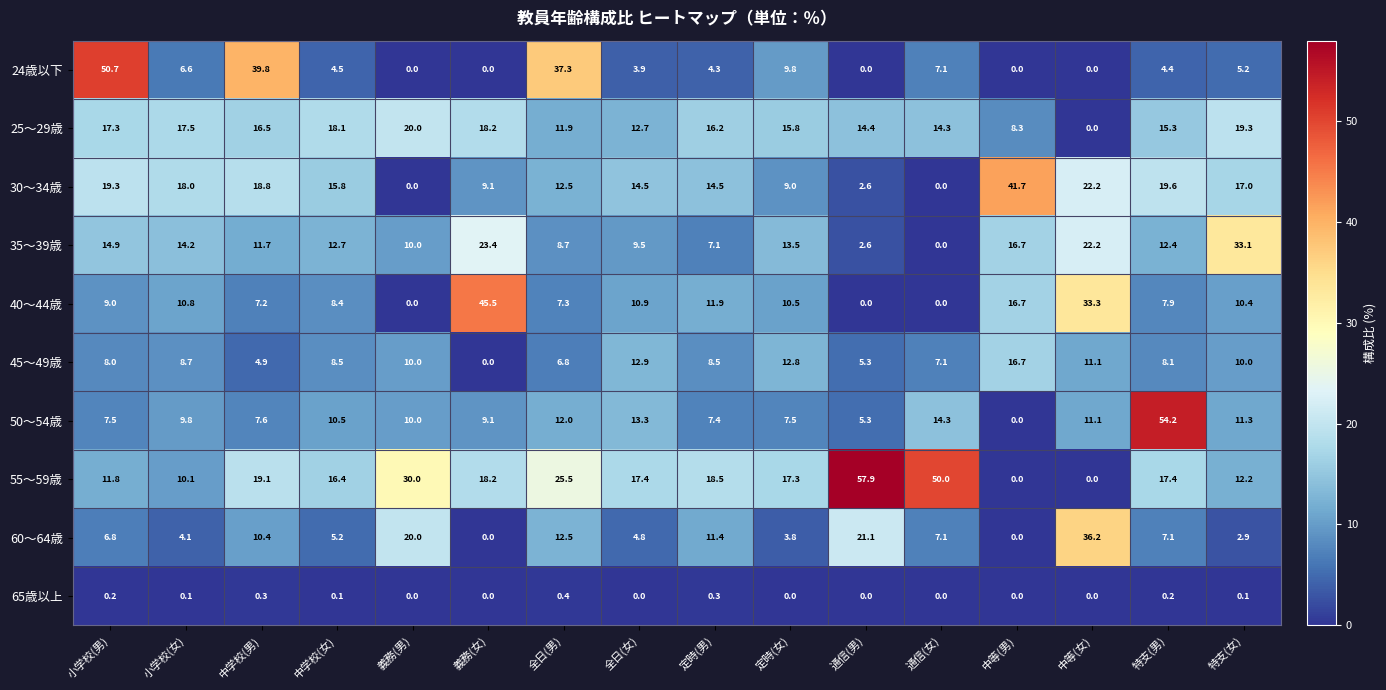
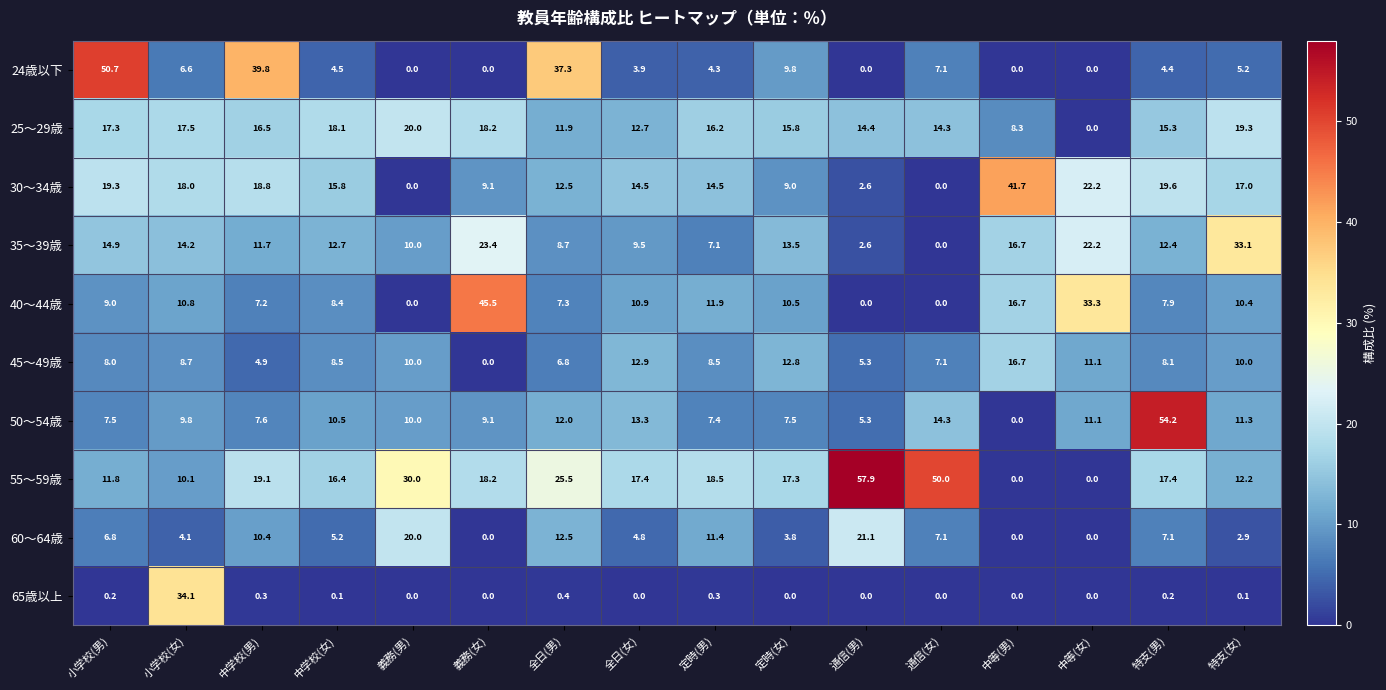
60～64歳, 中等(女): 36.2 -> 0.0
65歳以上, 小学校(女): 0.1 -> 34.1
